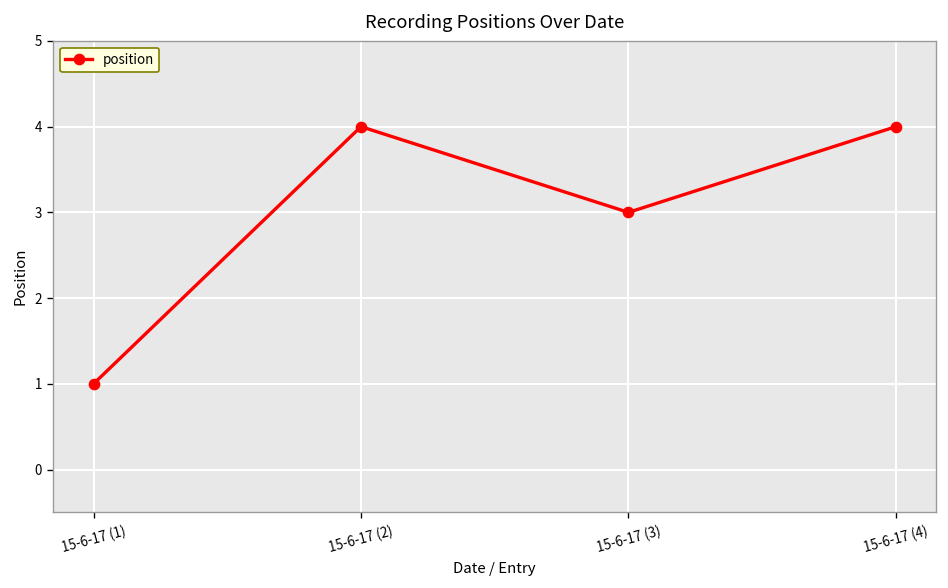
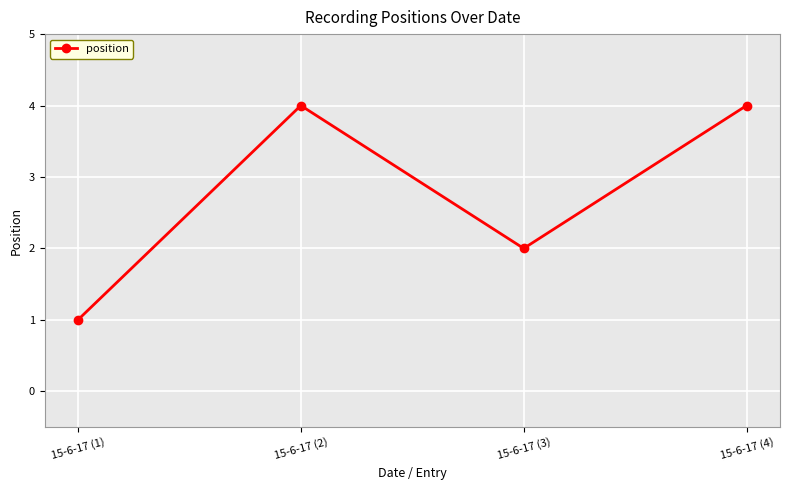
15-6-17 (3): 3 -> 2
